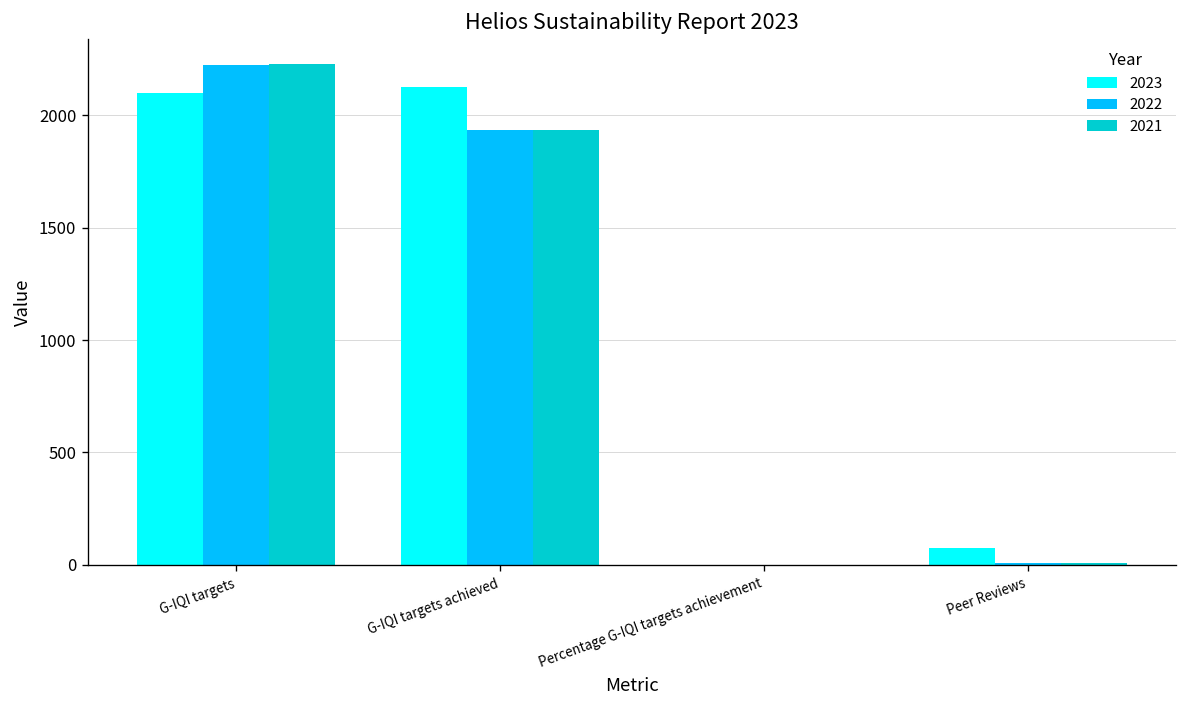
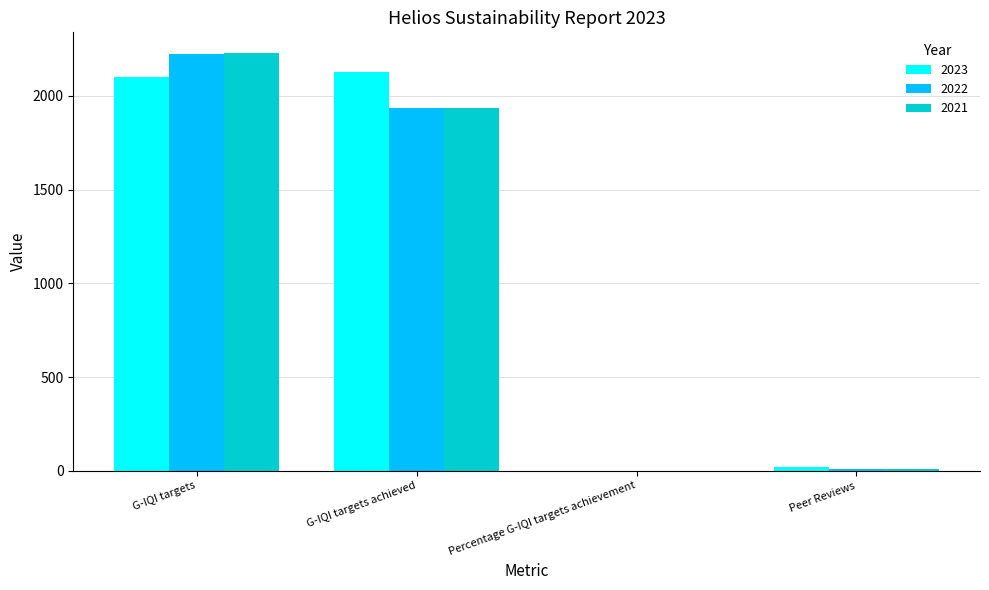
2023, Peer Reviews: 70 -> 20
